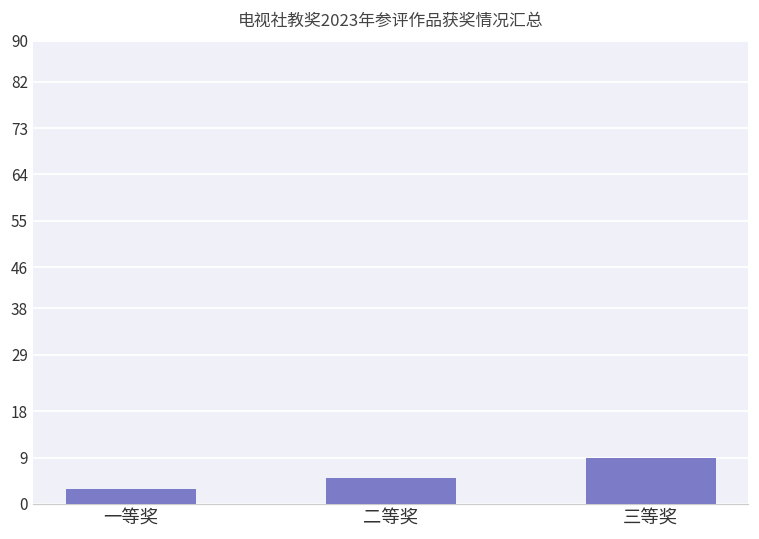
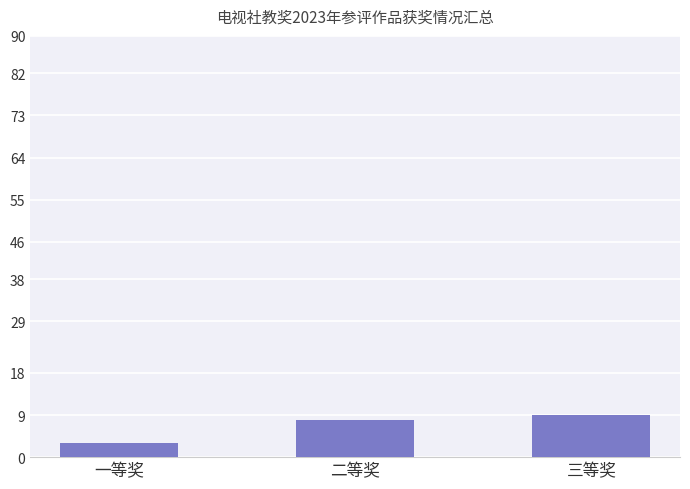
二等奖: 5 -> 8
